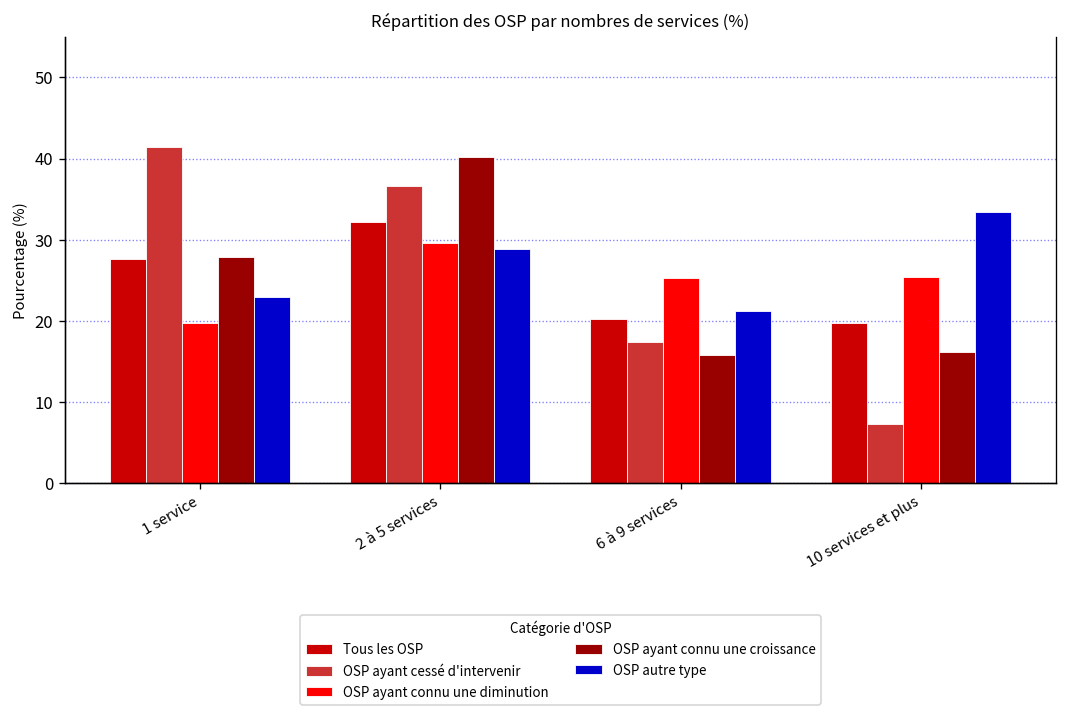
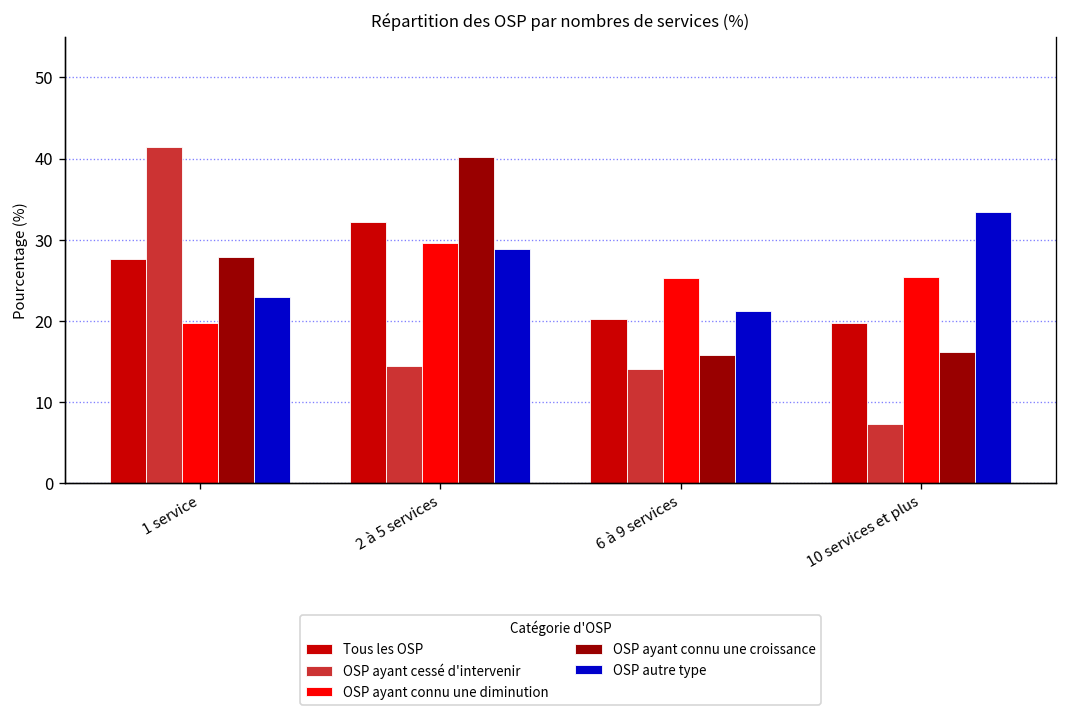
OSP ayant cessé d'intervenir, 2 à 5 services: 37 -> 14
OSP ayant cessé d'intervenir, 6 à 9 services: 17 -> 14
